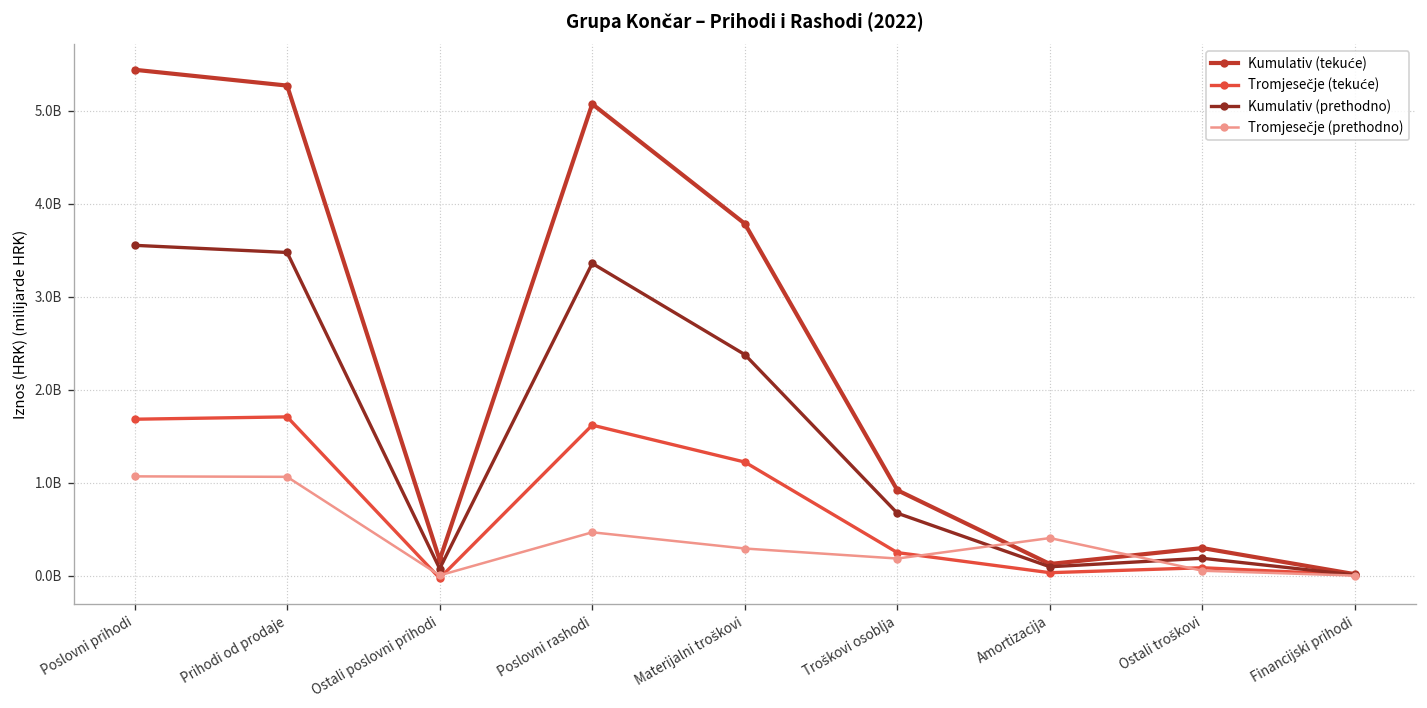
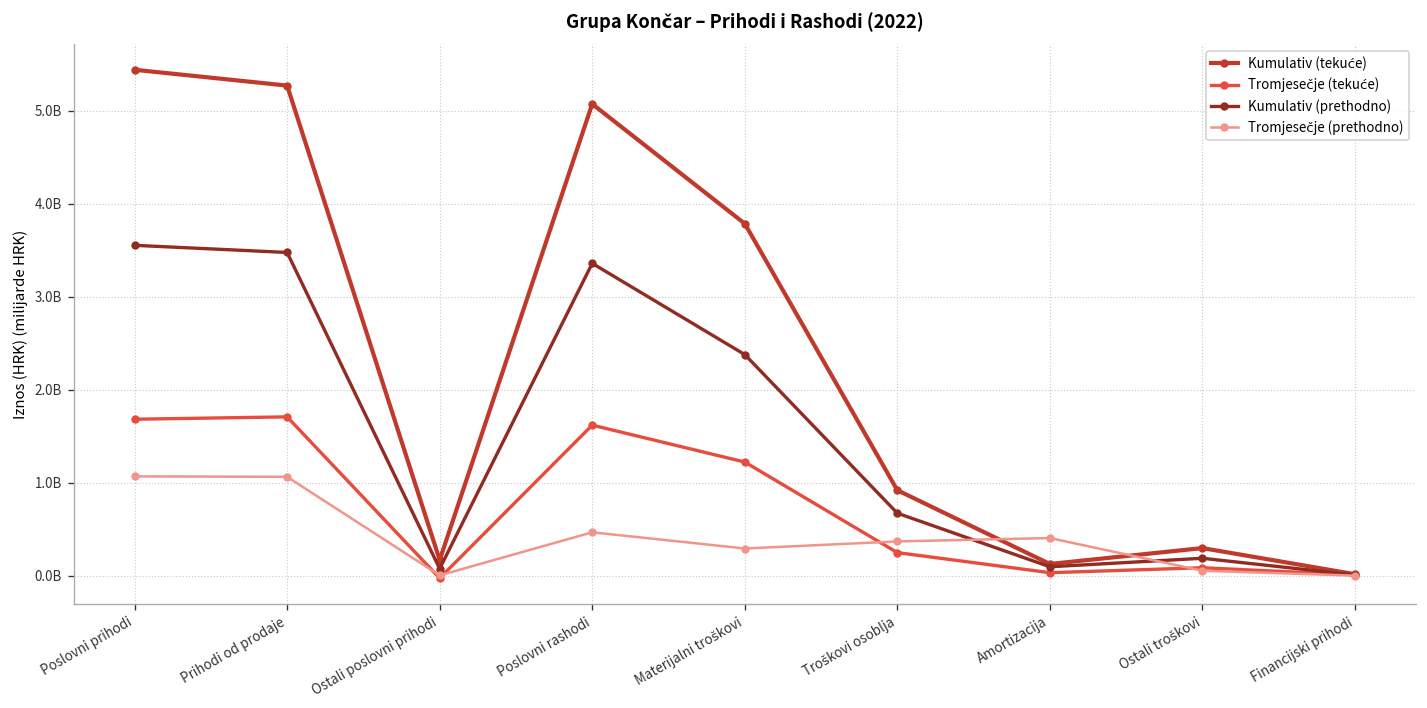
Tromjesečje (prethodno), Troškovi osoblja: 200000000 -> 400000000
